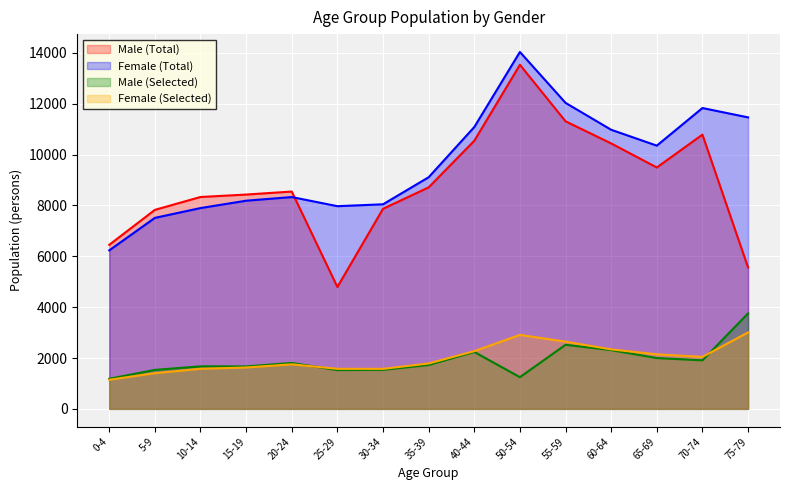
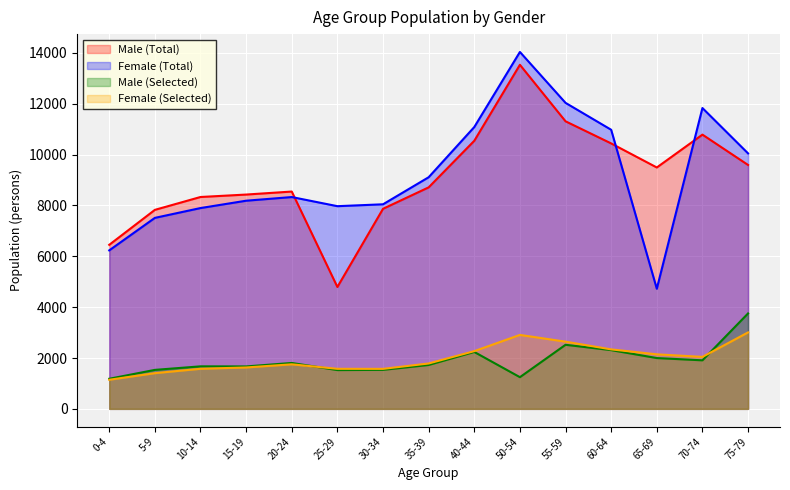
Female (Total), 65-69: 10400 -> 4700
Male (Total), 75-79: 5600 -> 9600
Female (Total), 75-79: 11500 -> 10000
